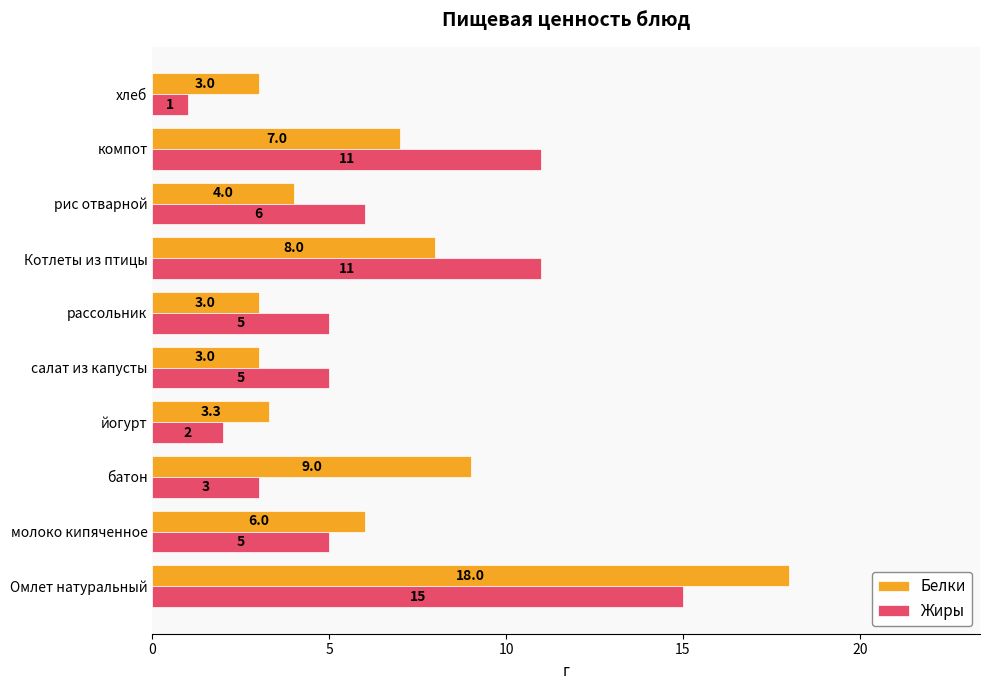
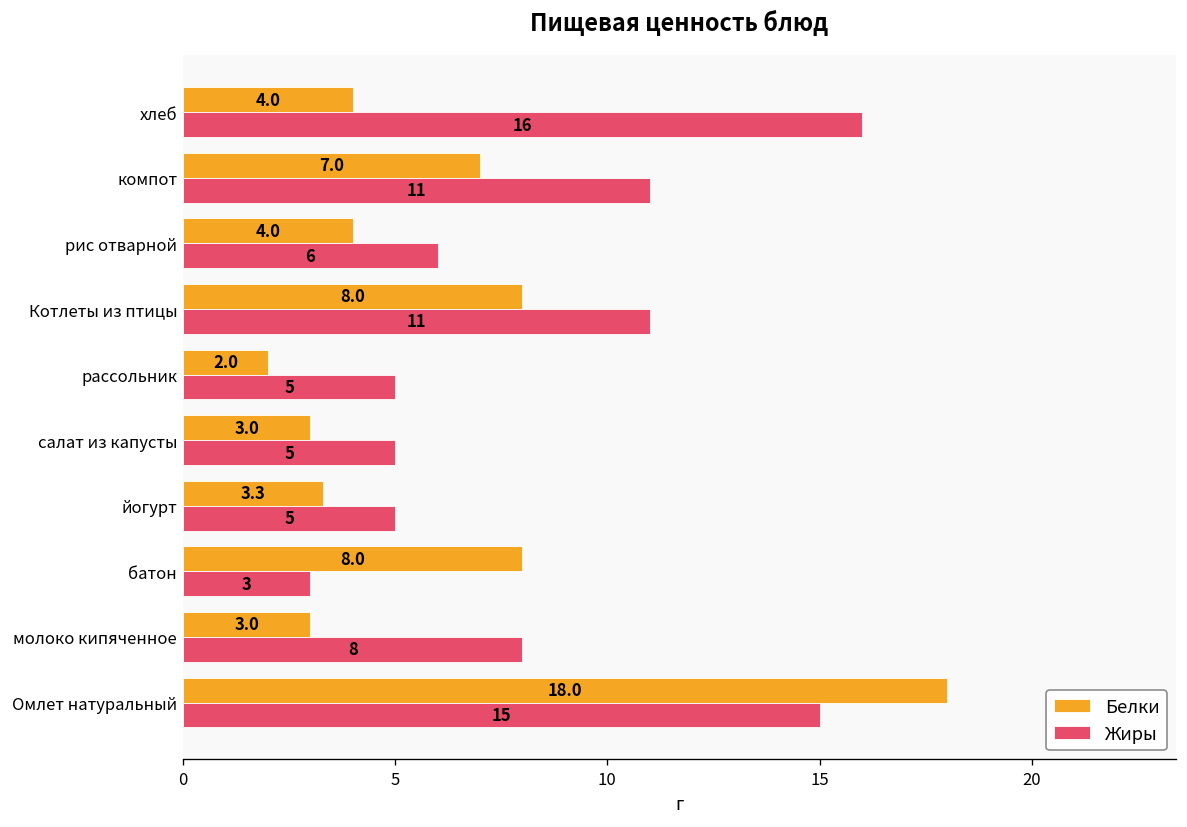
Белки, хлеб: 3.0 -> 4.0
Жиры, хлеб: 1 -> 16
Белки, рассольник: 3.0 -> 2.0
Жиры, йогурт: 2 -> 5
Белки, батон: 9.0 -> 8.0
Белки, молоко кипяченное: 6.0 -> 3.0
Жиры, молоко кипяченное: 5 -> 8
